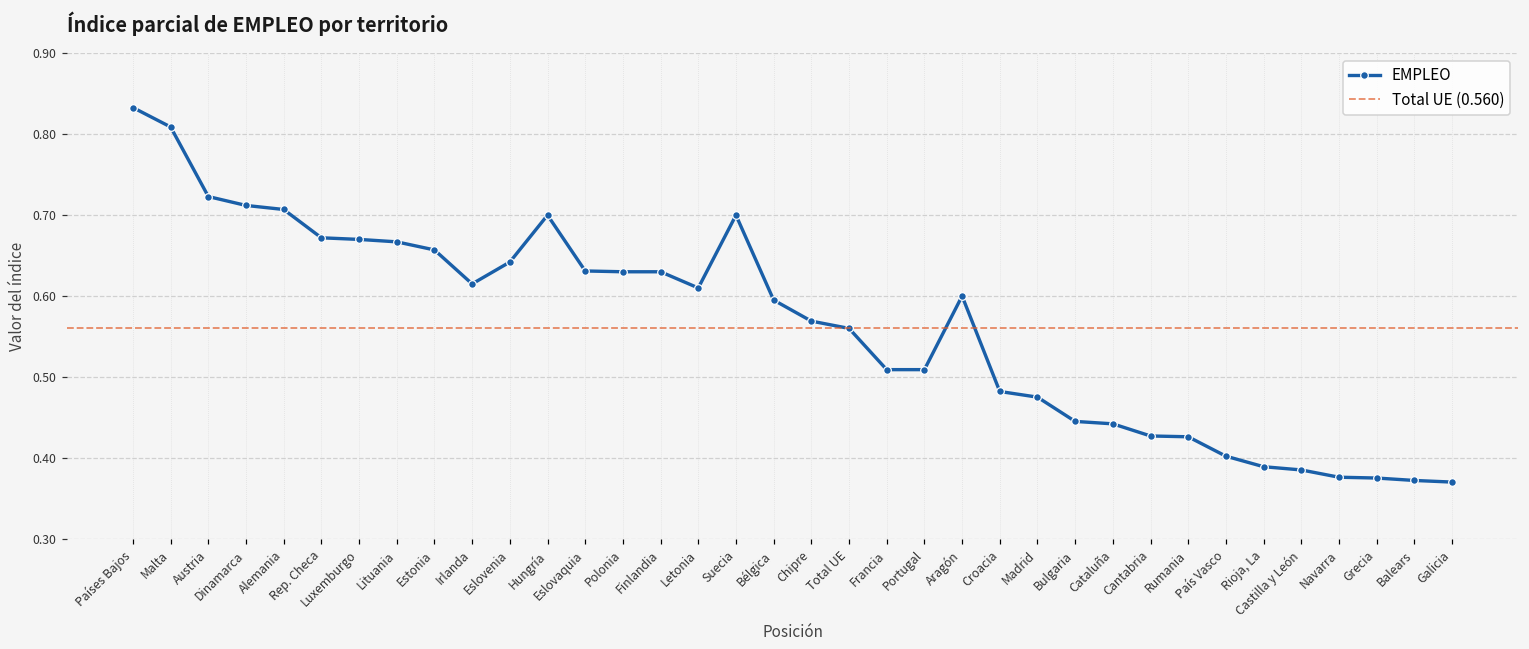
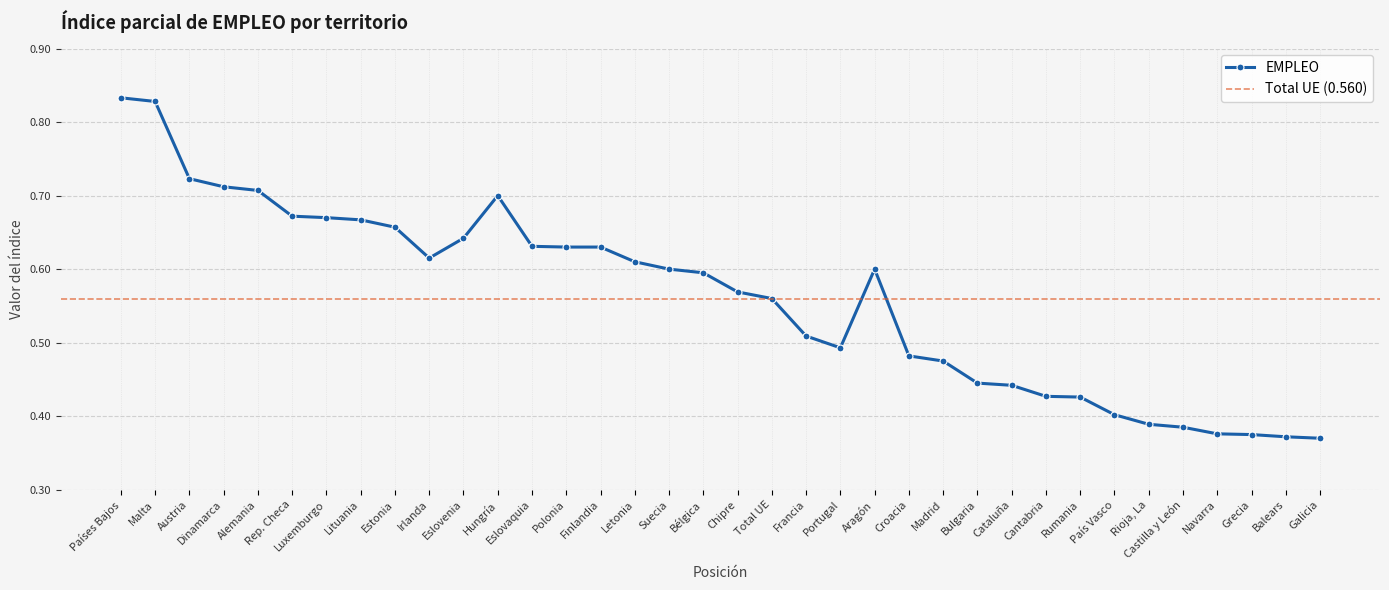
Malta: 0.81 -> 0.83
Suecia: 0.7 -> 0.6
Portugal: 0.51 -> 0.49
